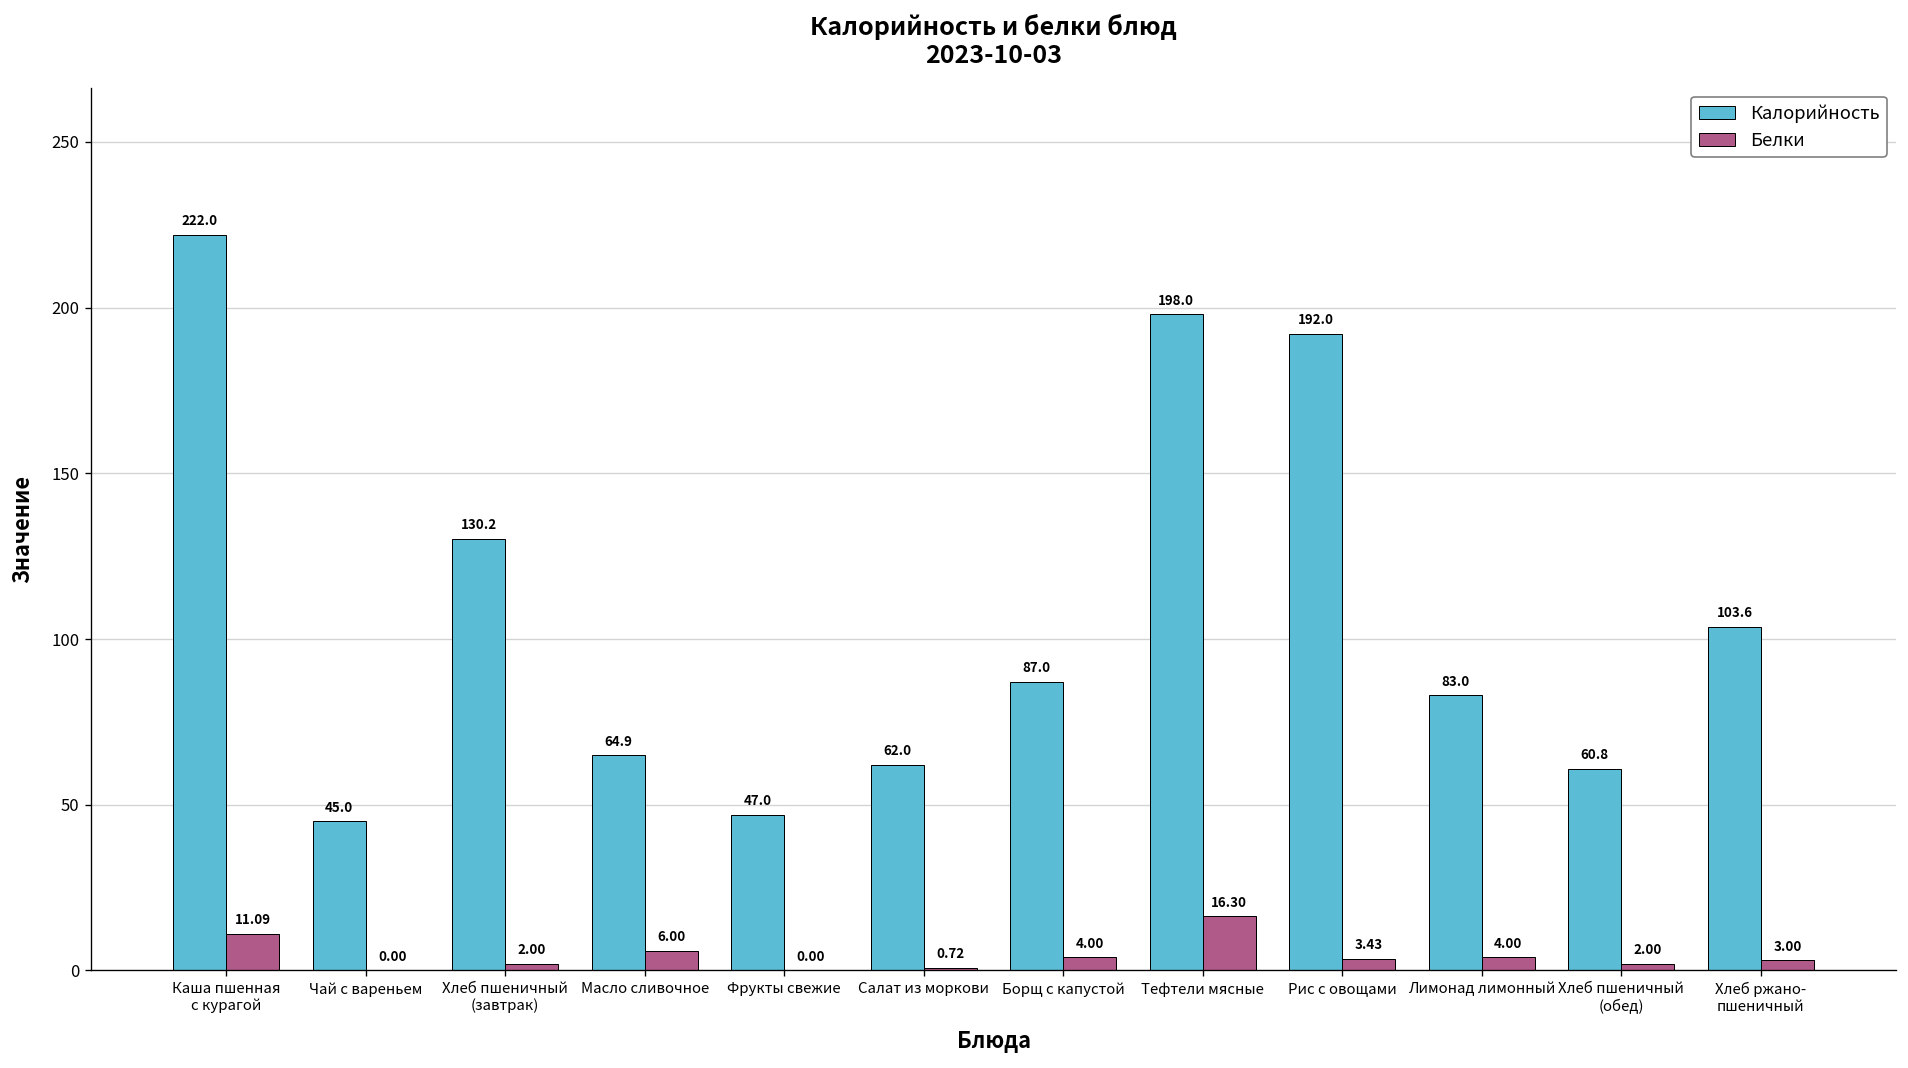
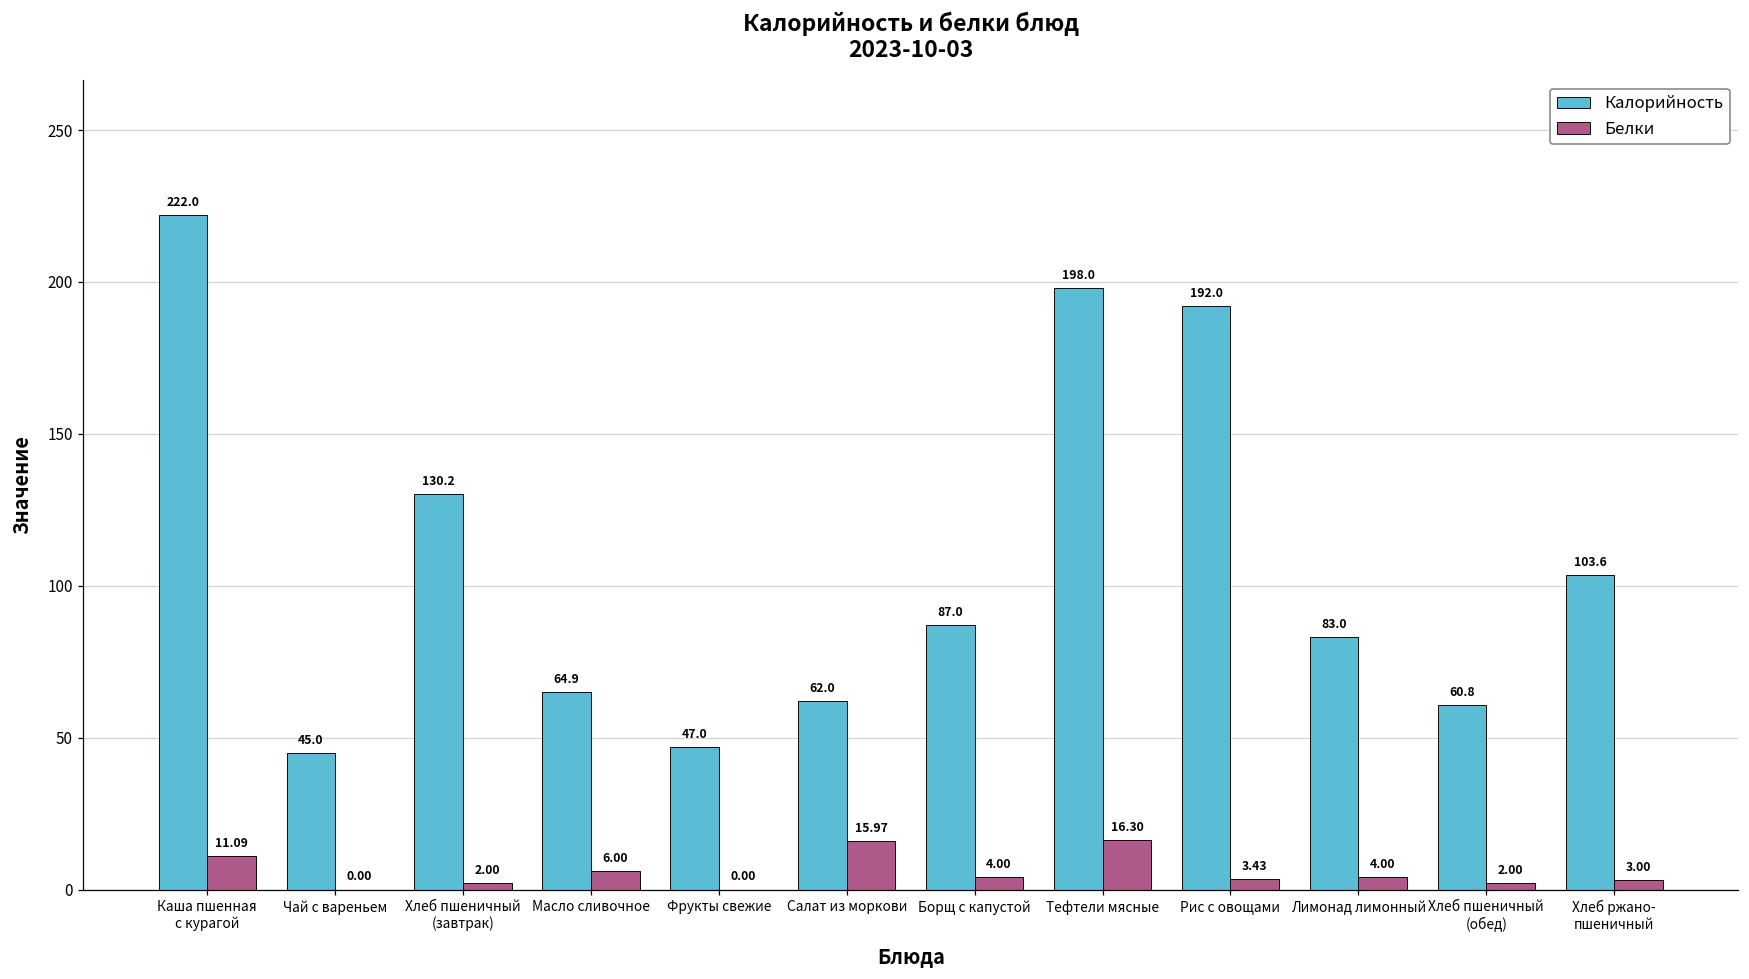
Белки, Салат из моркови: 0.72 -> 15.97
